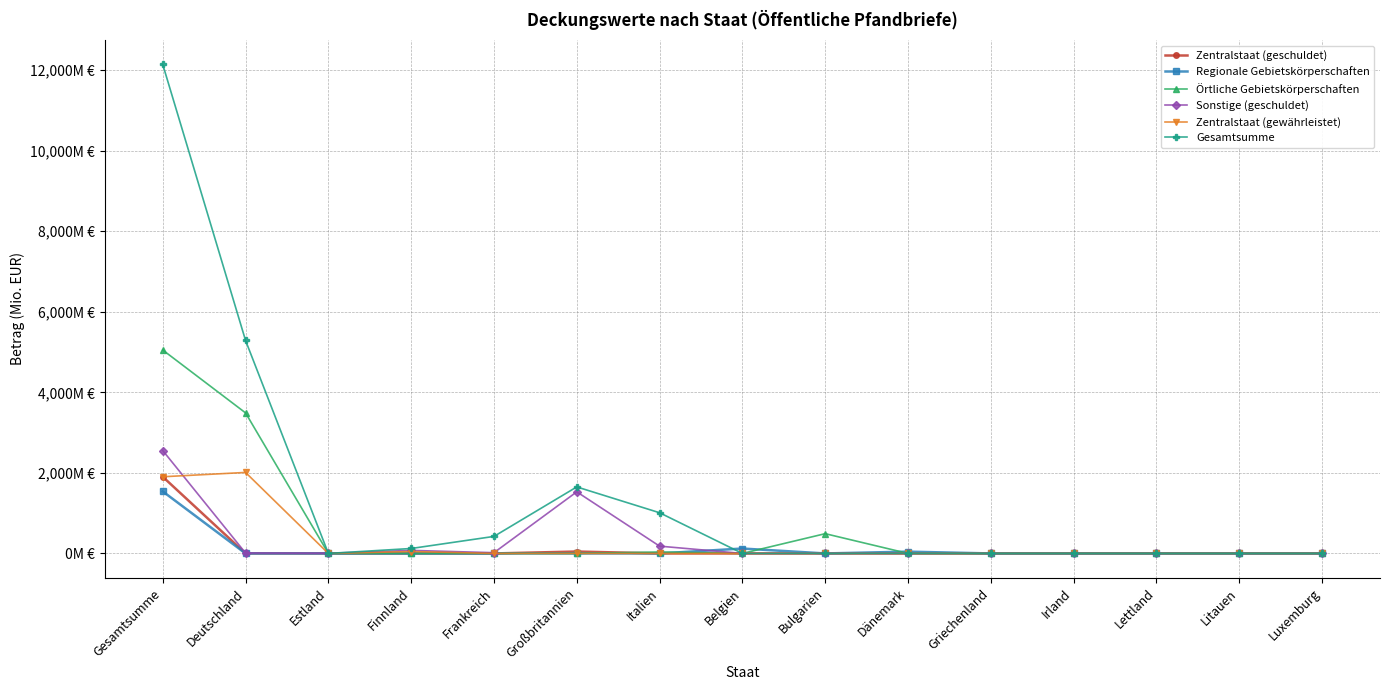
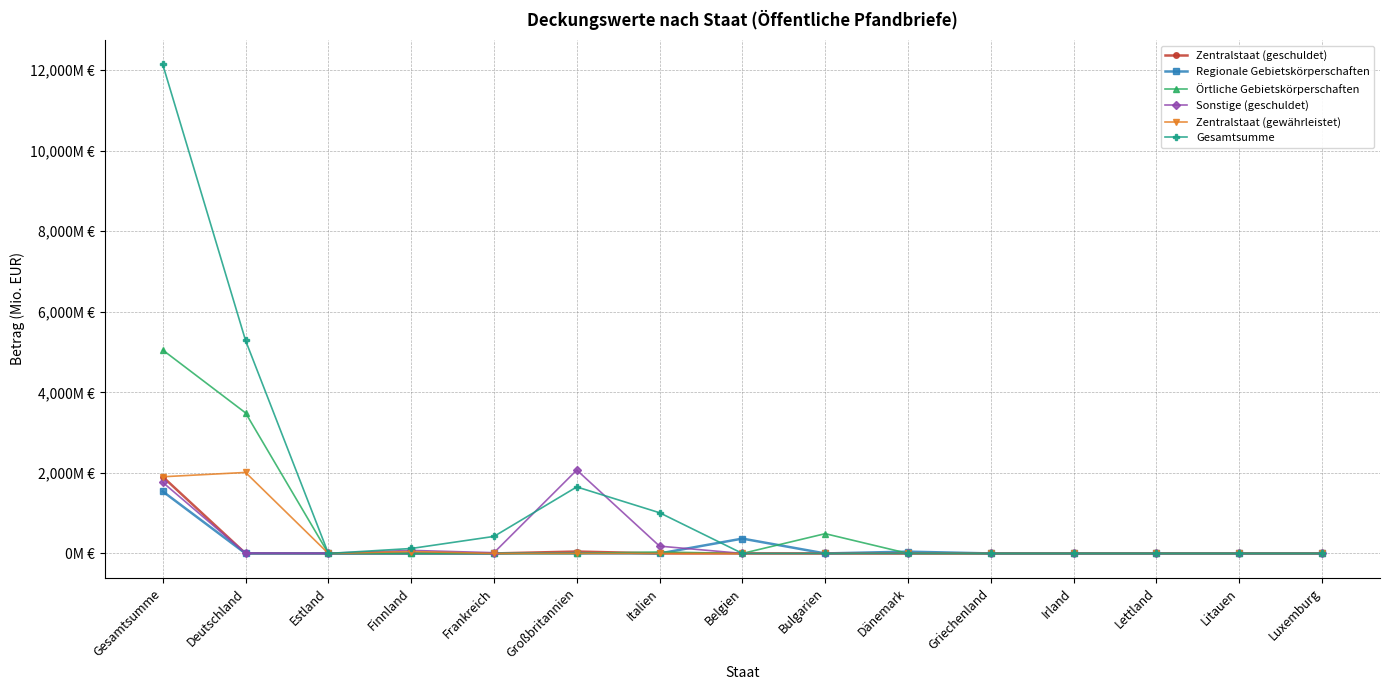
Sonstige (geschuldet), Gesamtsumme: 2,600M € -> 1,800M €
Sonstige (geschuldet), Großbritannien: 1,500M € -> 2,100M €
Regionale Gebietskörperschaften, Belgien: 100M € -> 400M €
